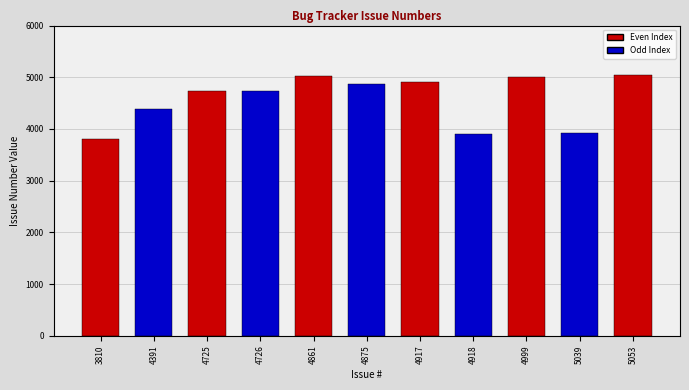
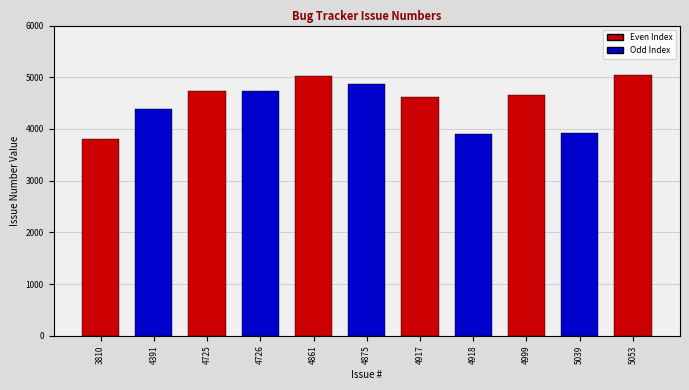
4917: 4900 -> 4600
4999: 5000 -> 4700
